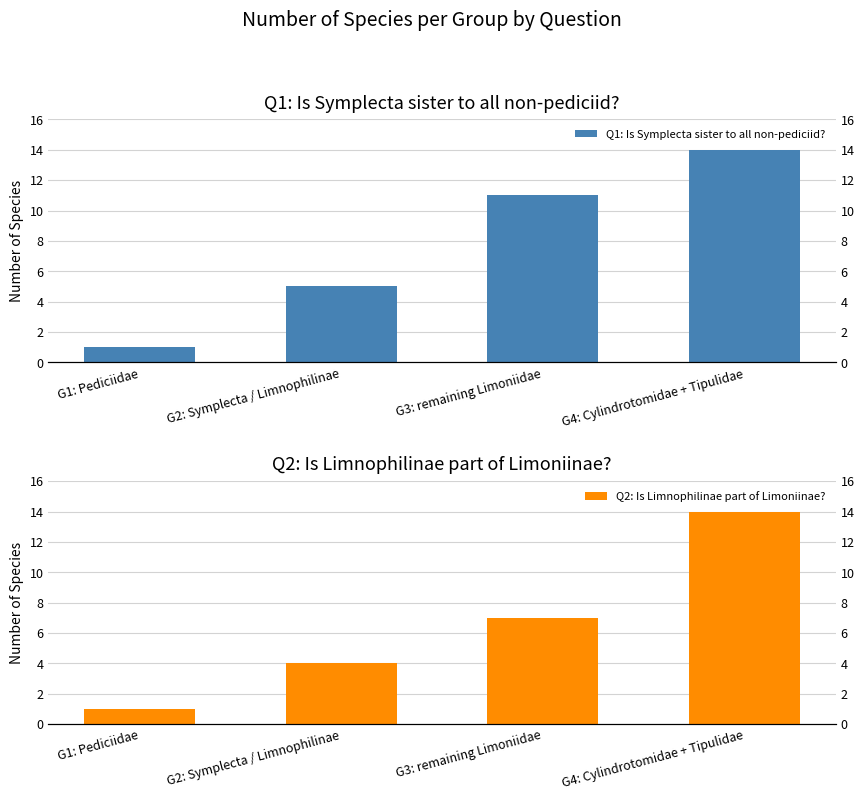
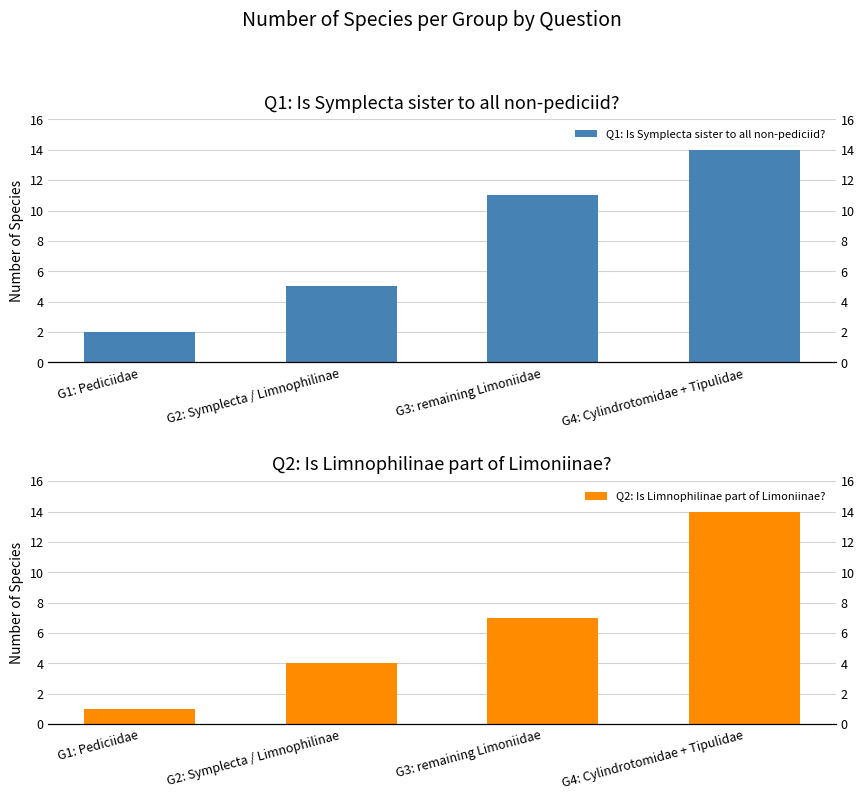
Q1: Is Symplecta sister to all non-pediciid?, G1: Pediciidae: 1 -> 2
